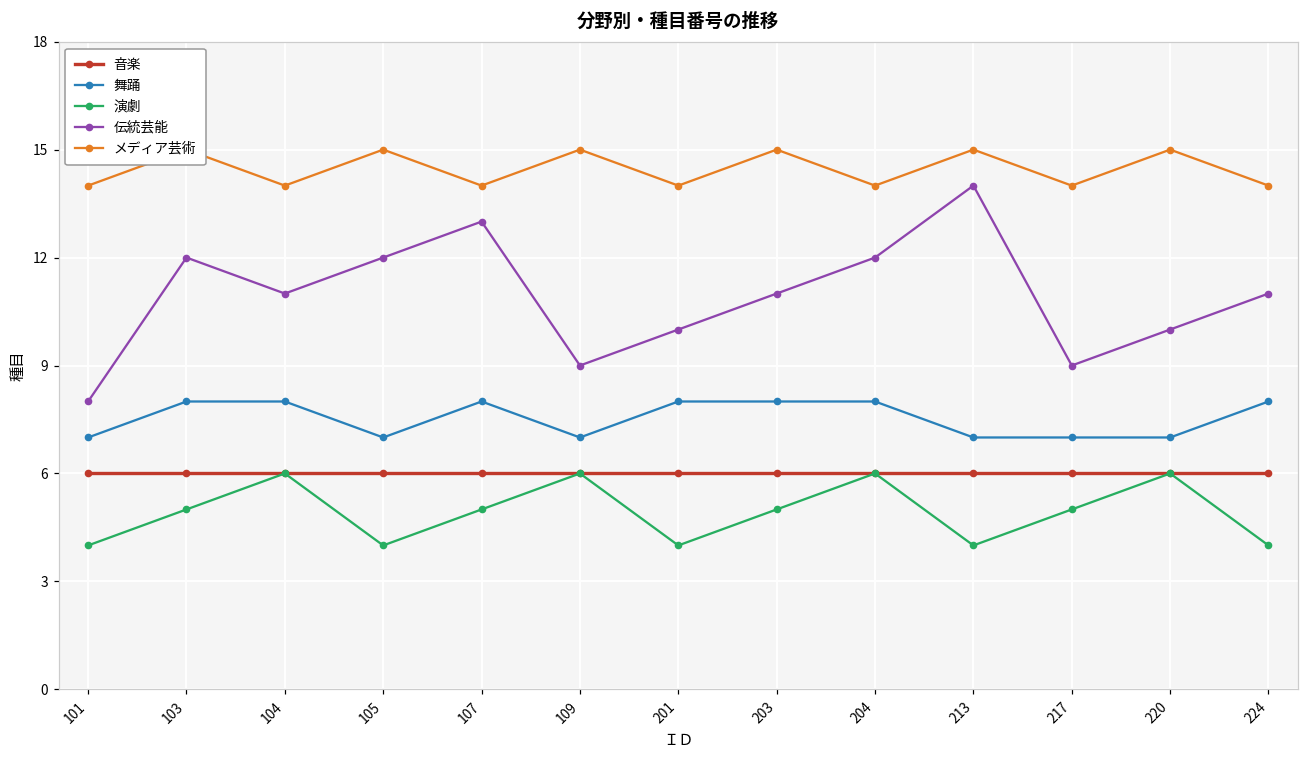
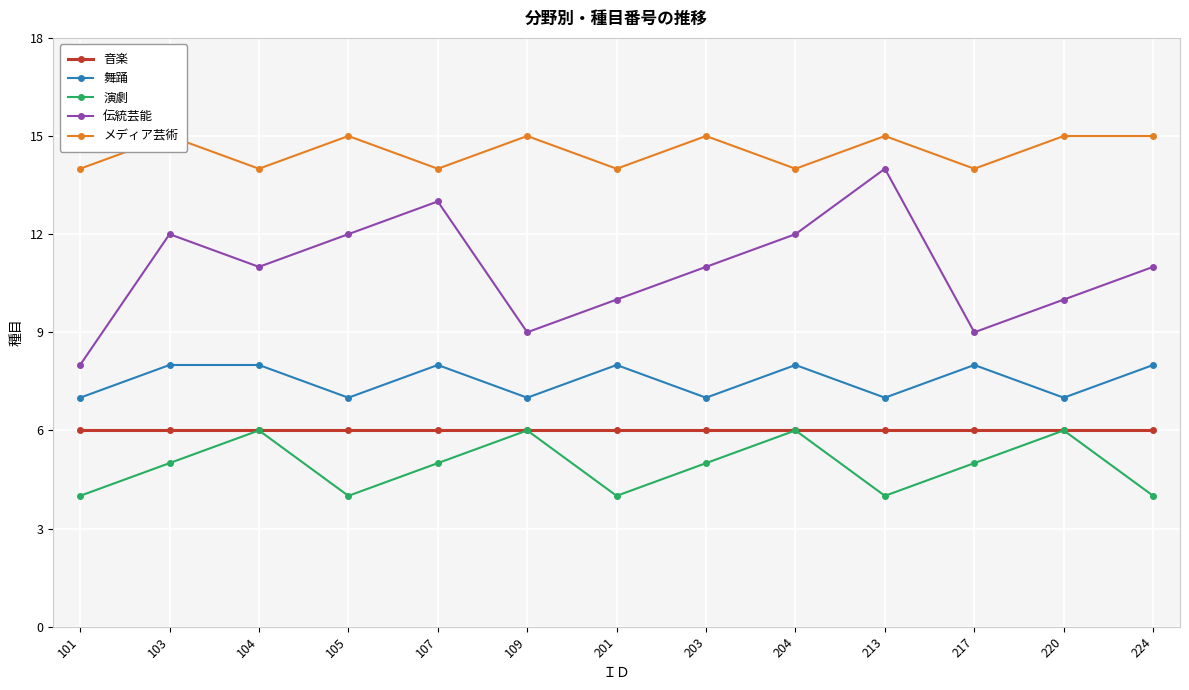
舞踊, 203: 8 -> 7
舞踊, 217: 7 -> 8
メディア芸術, 224: 14 -> 15
